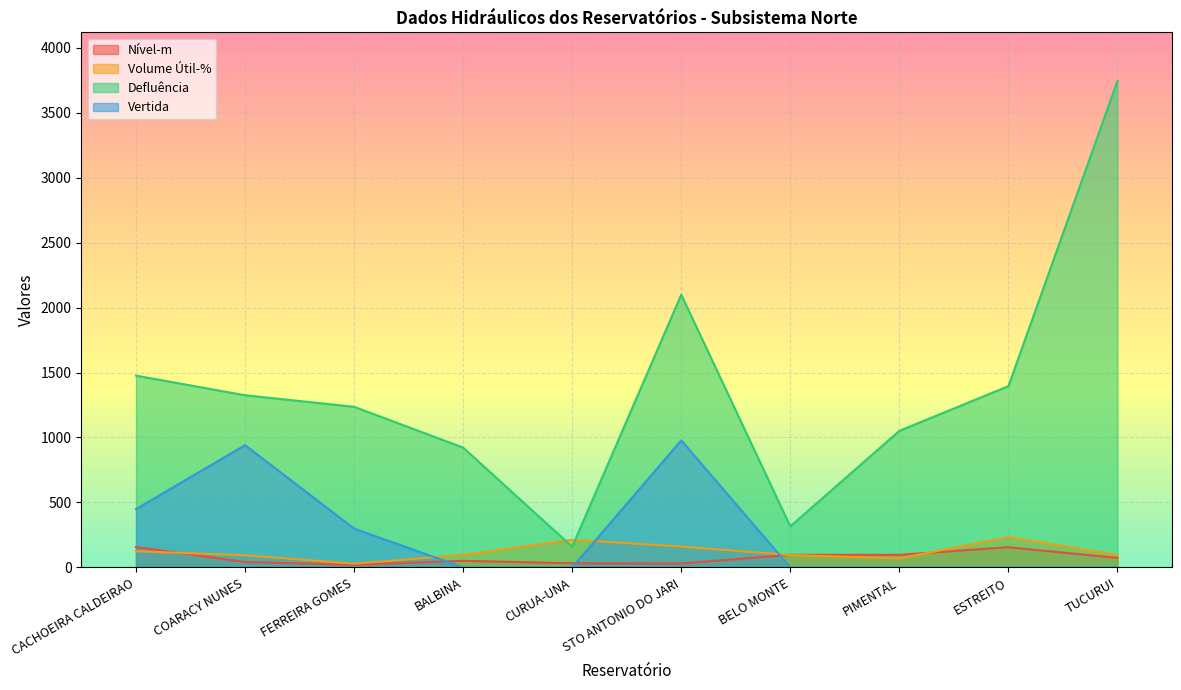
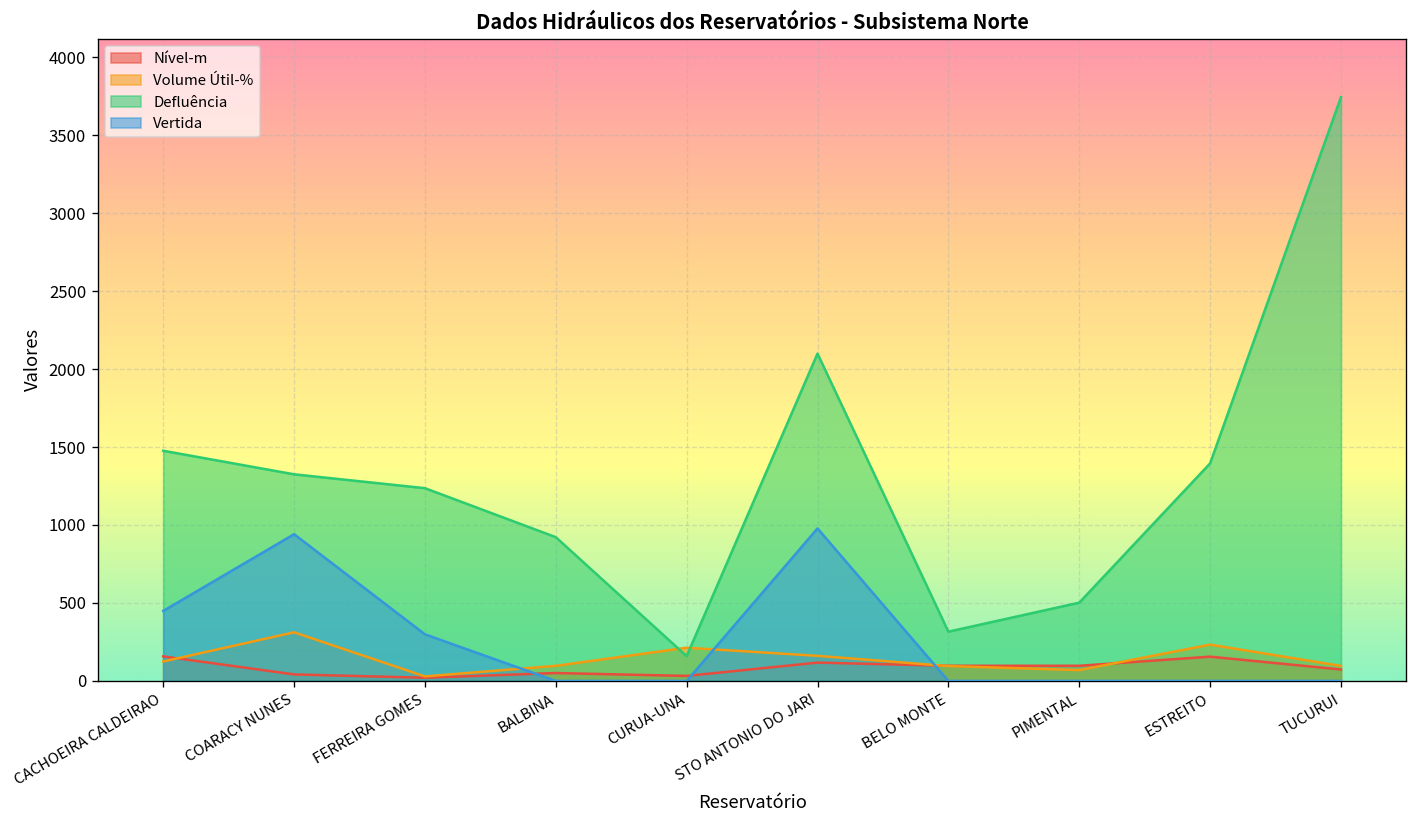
Volume Útil-%, COARACY NUNES: 90 -> 310
Nível-m, STO ANTONIO DO JARI: 30 -> 120
Defluência, PIMENTAL: 1050 -> 500
